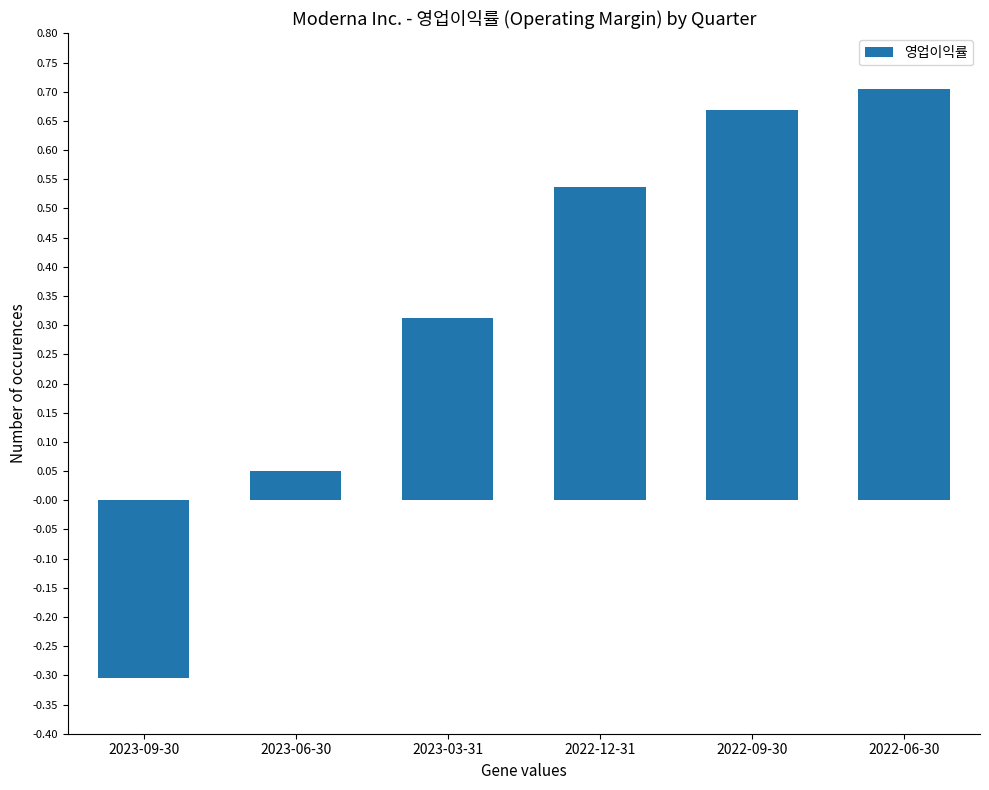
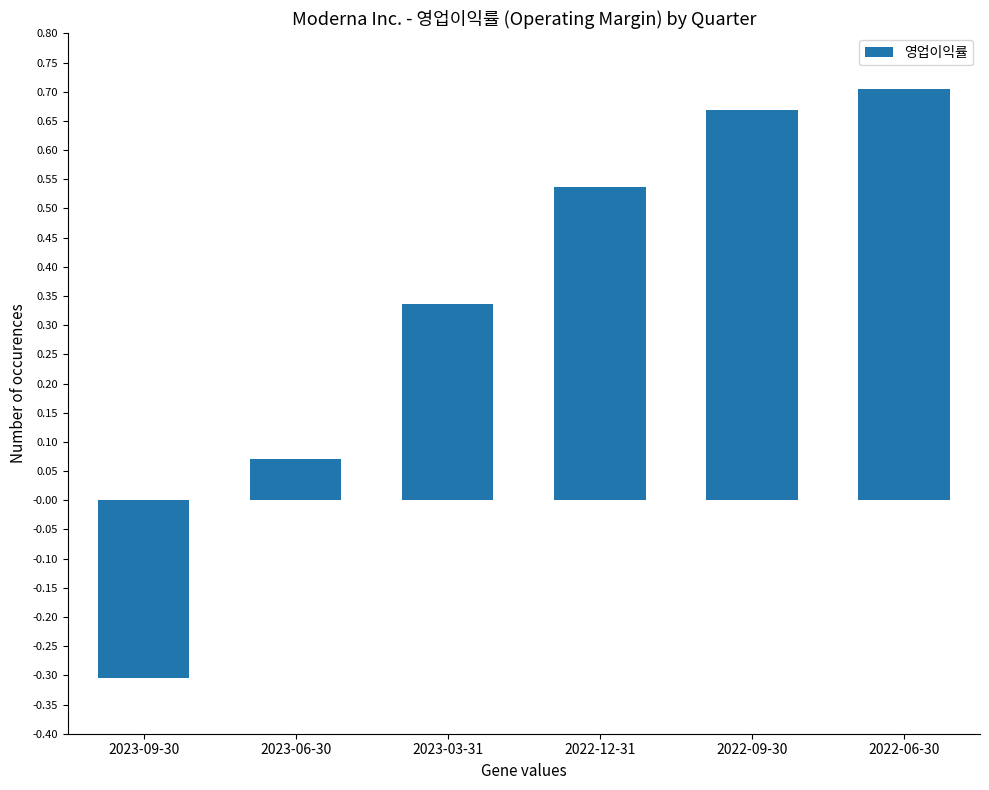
2023-06-30: 0.05 -> 0.07
2023-03-31: 0.31 -> 0.34
